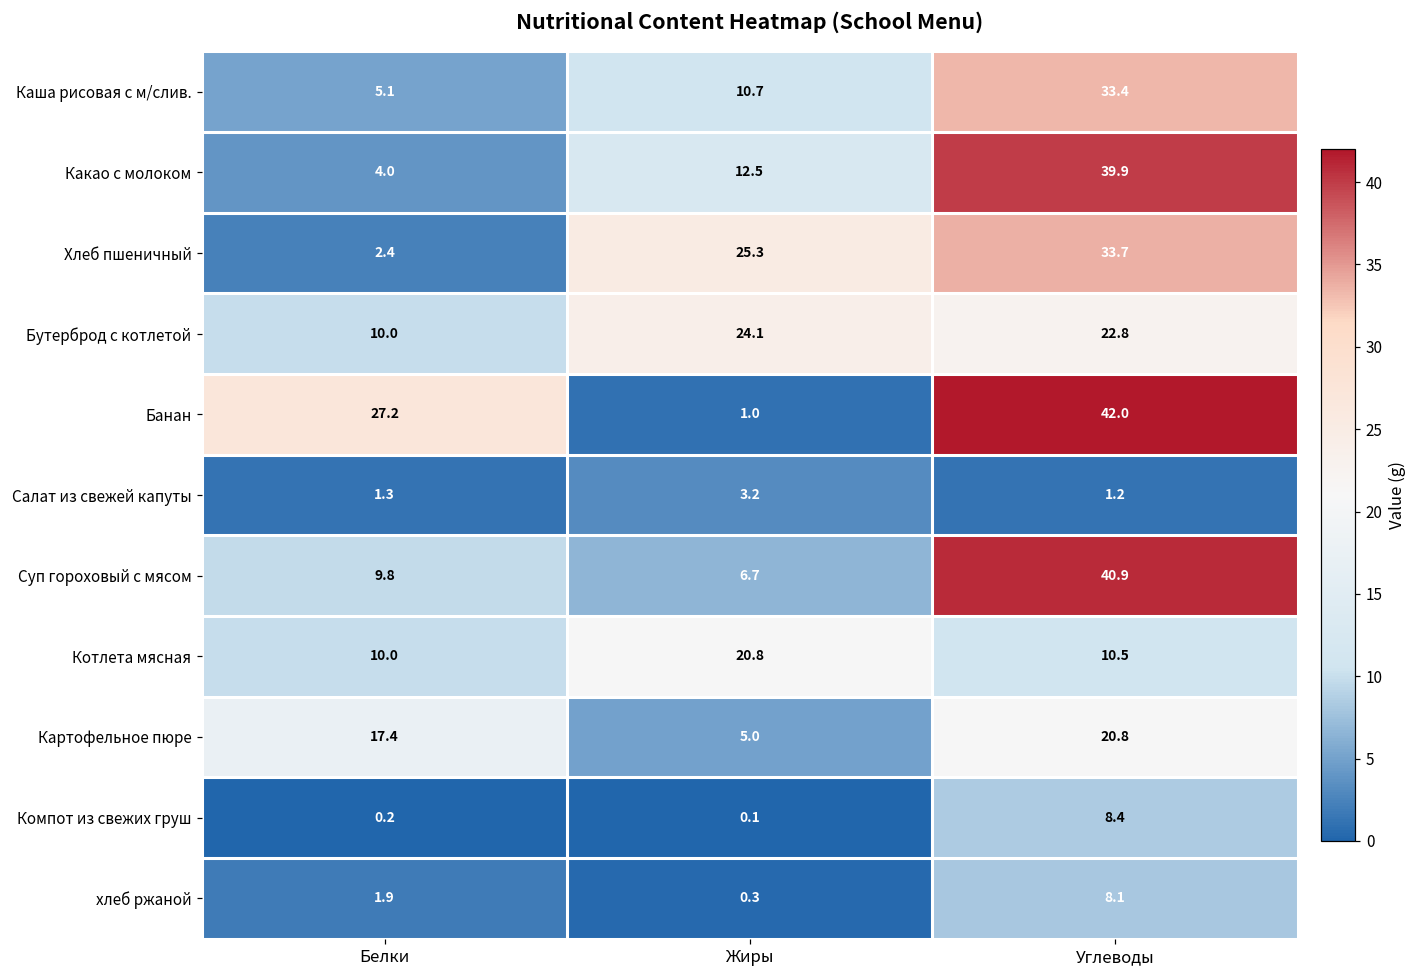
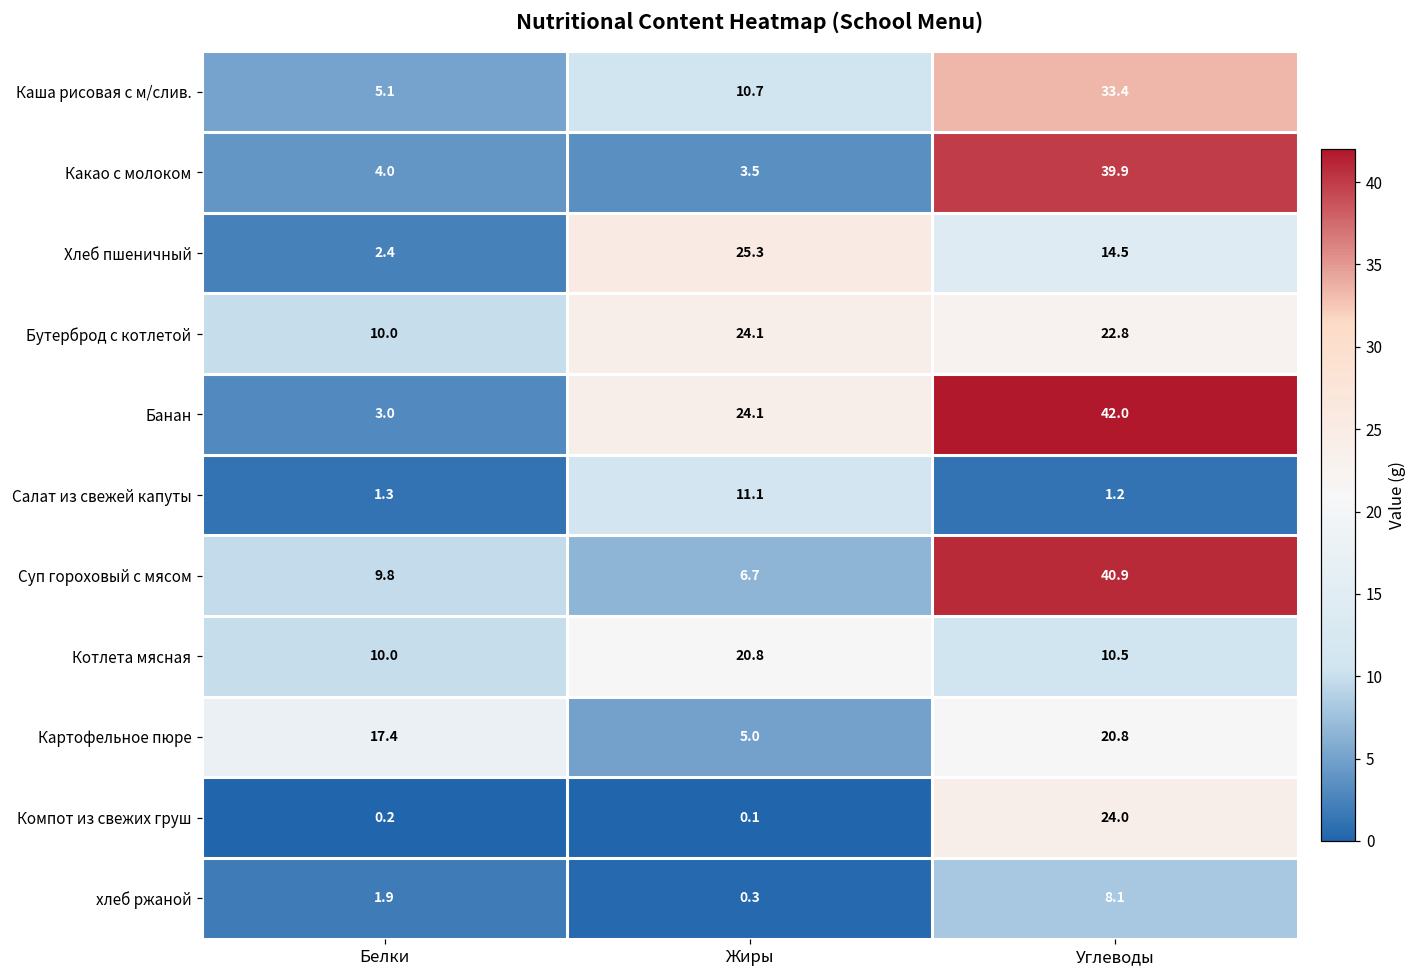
Какао с молоком, Жиры: 12.5 -> 3.5
Хлеб пшеничный, Углеводы: 33.7 -> 14.5
Банан, Белки: 27.2 -> 3.0
Банан, Жиры: 1.0 -> 24.1
Салат из свежей капуты, Жиры: 3.2 -> 11.1
Компот из свежих груш, Углеводы: 8.4 -> 24.0
